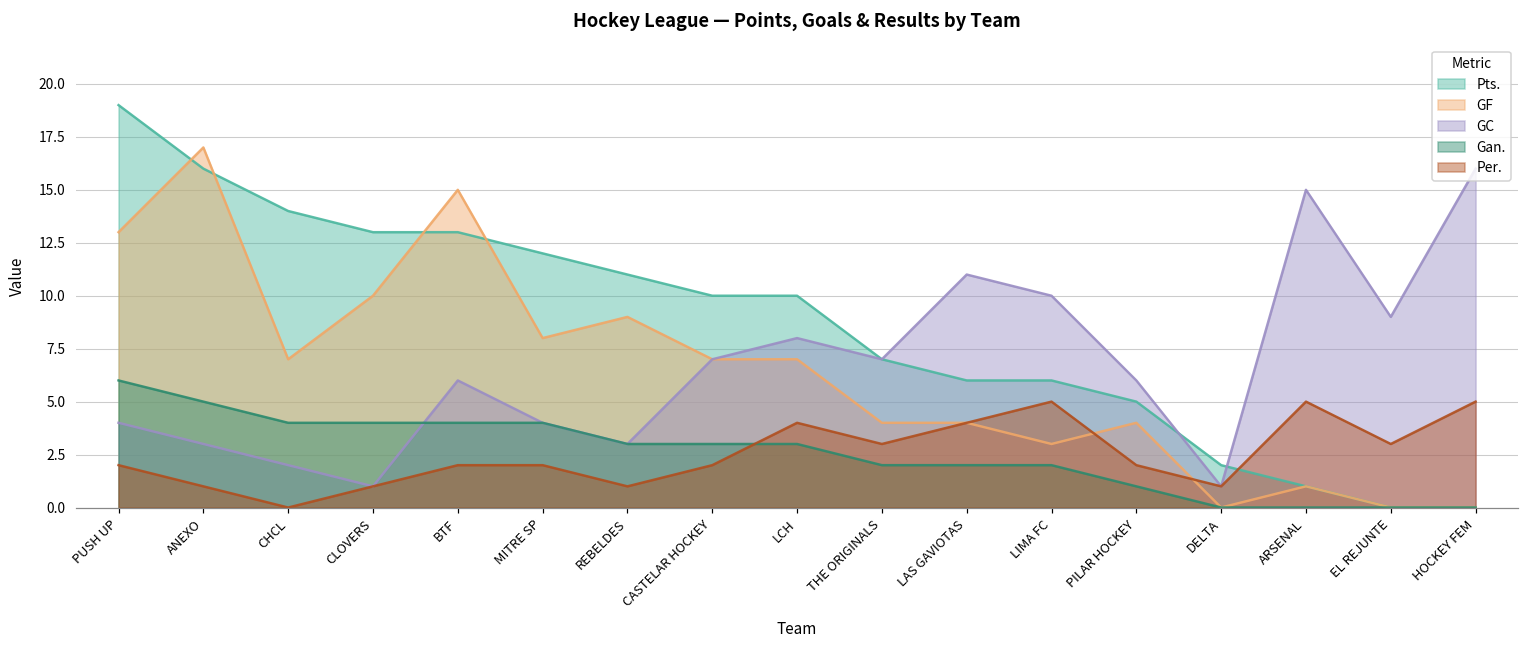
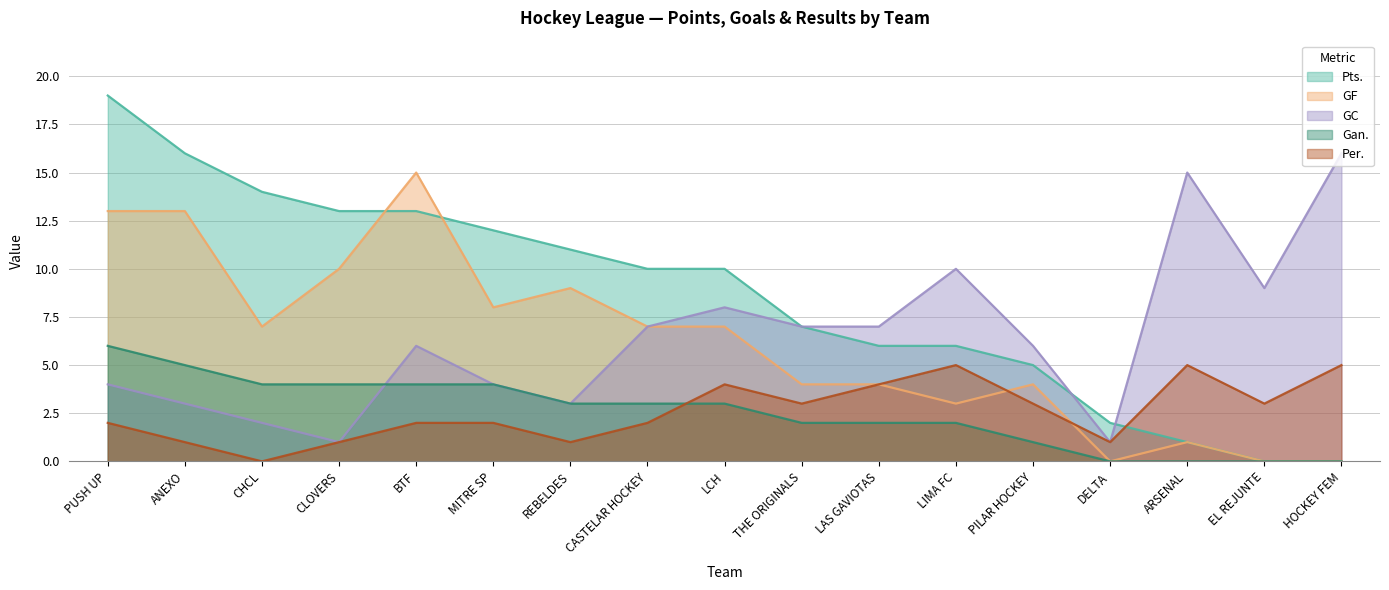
GF, ANEXO: 17 -> 13
GC, LAS GAVIOTAS: 11 -> 7
Per., PILAR HOCKEY: 2 -> 3
